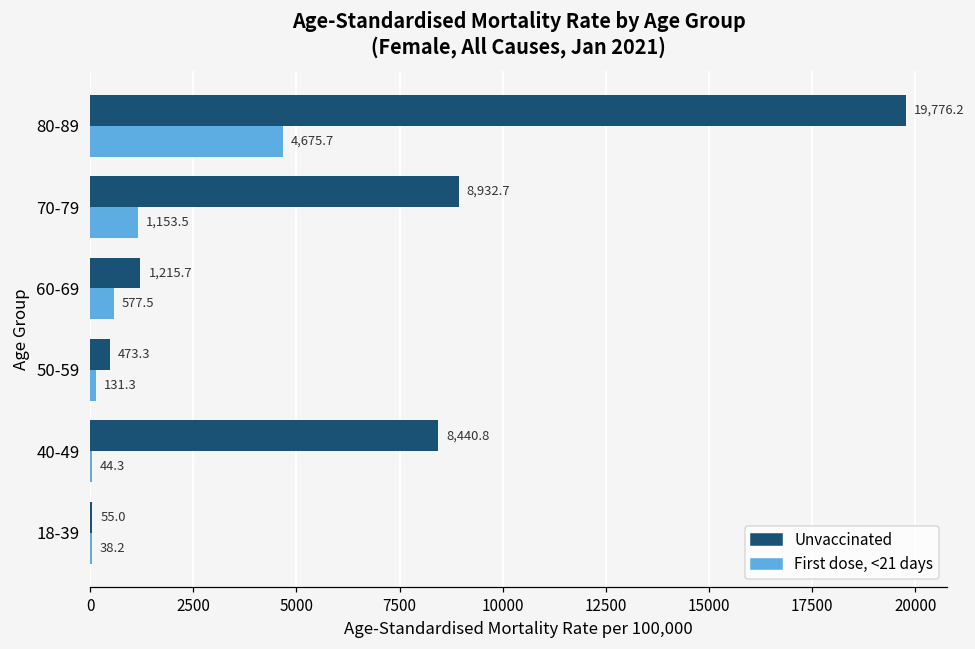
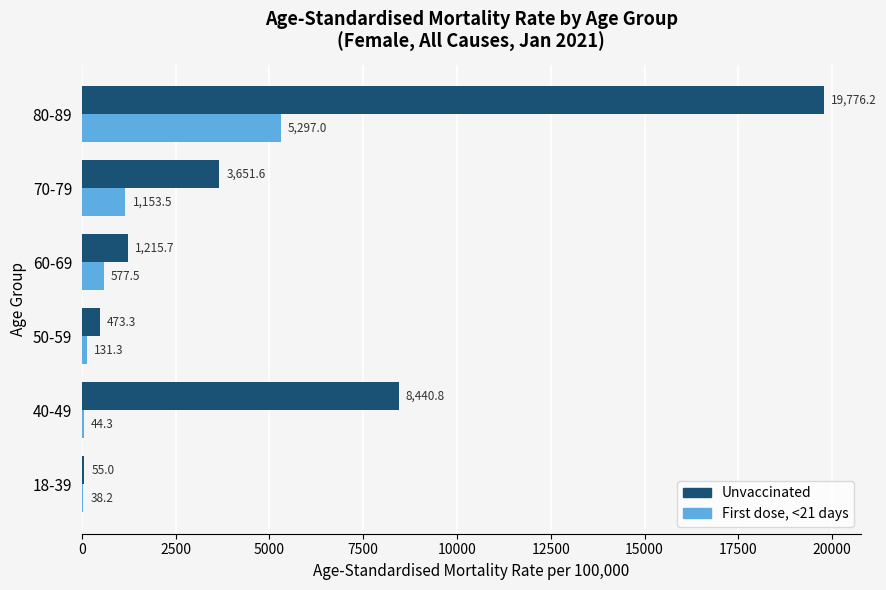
First dose, <21 days, 80-89: 4,675.7 -> 5,297.0
Unvaccinated, 70-79: 8,932.7 -> 3,651.6
